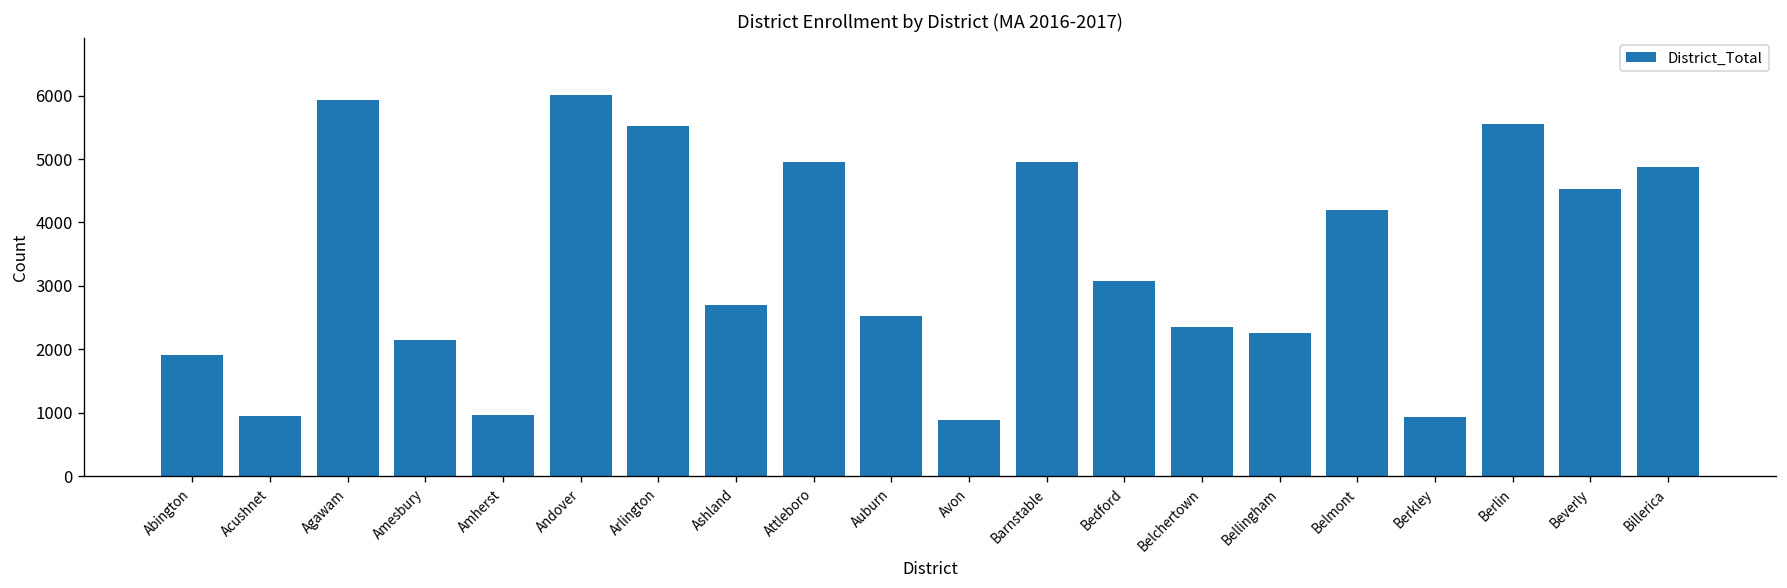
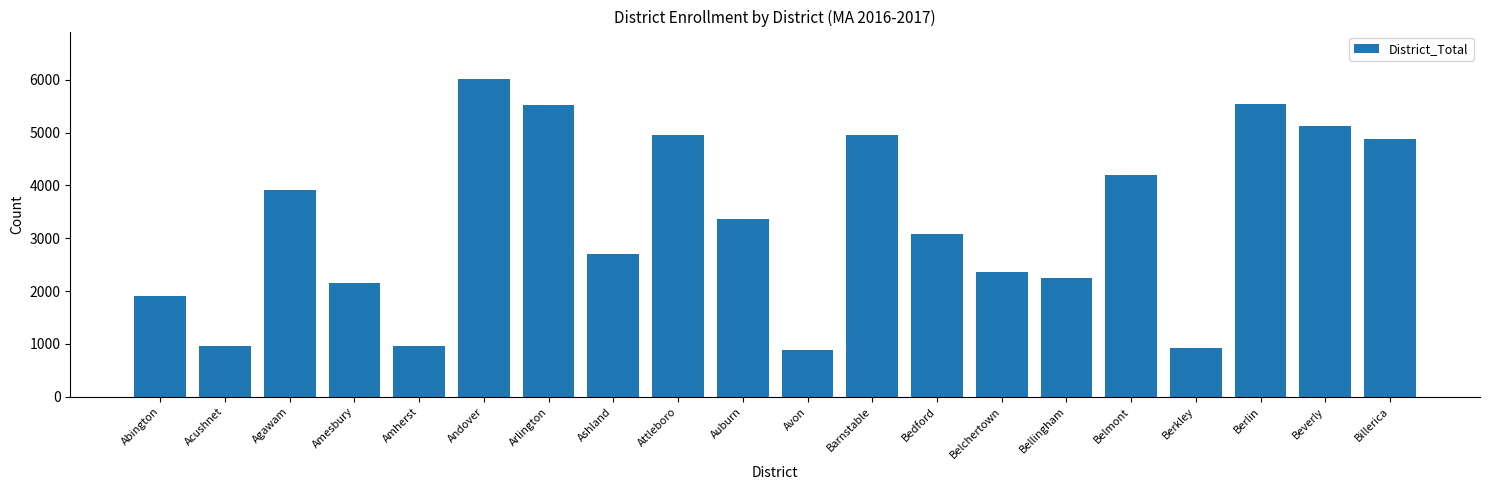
Agawam: 5900 -> 3900
Auburn: 2500 -> 3400
Beverly: 4500 -> 5100
